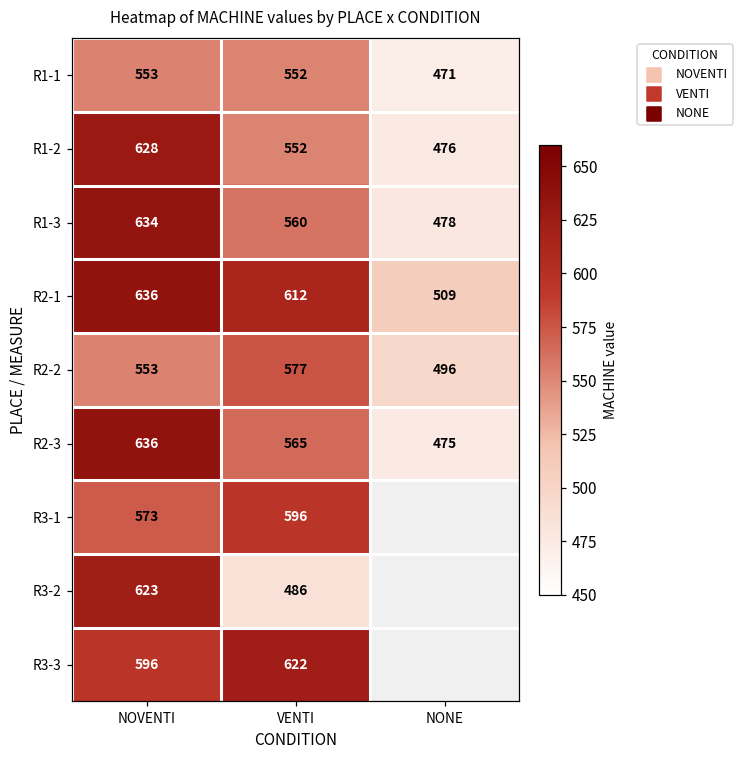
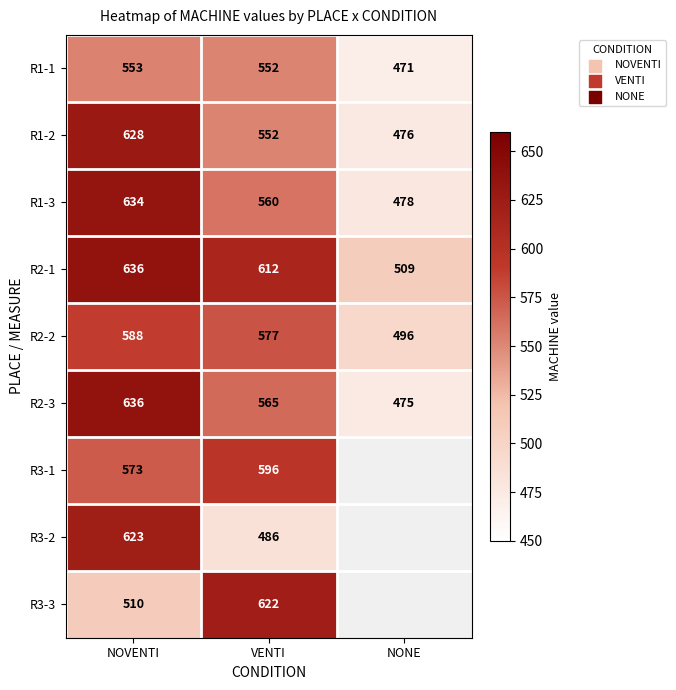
R2-2, NOVENTI: 553 -> 588
R3-3, NOVENTI: 596 -> 510
